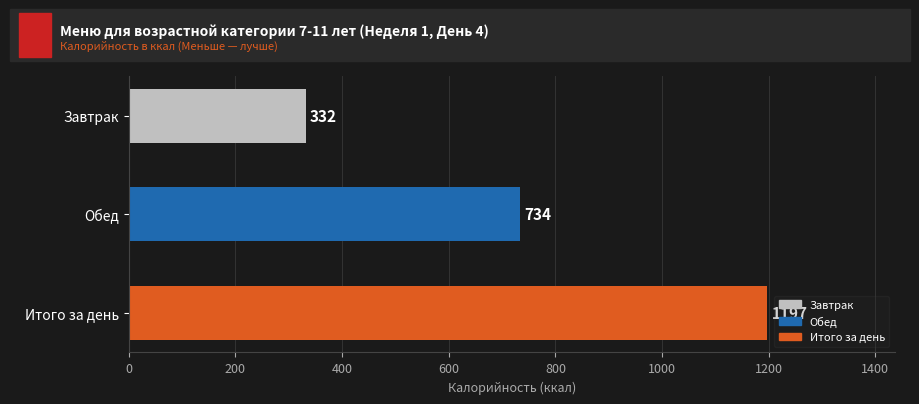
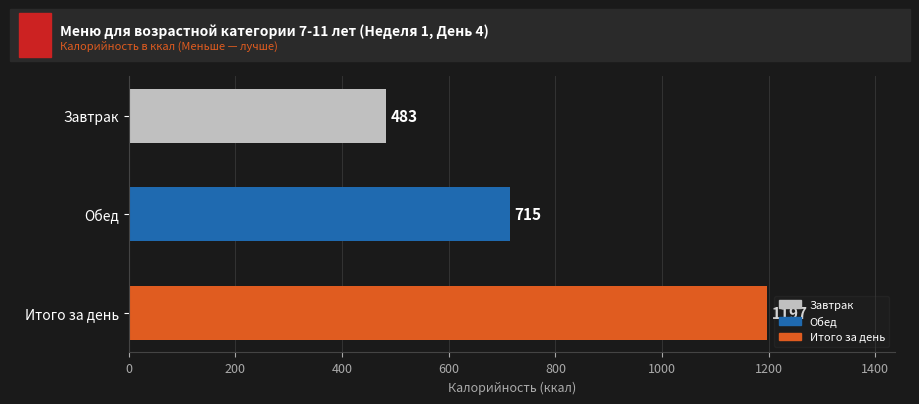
Завтрак: 332 -> 483
Обед: 734 -> 715
